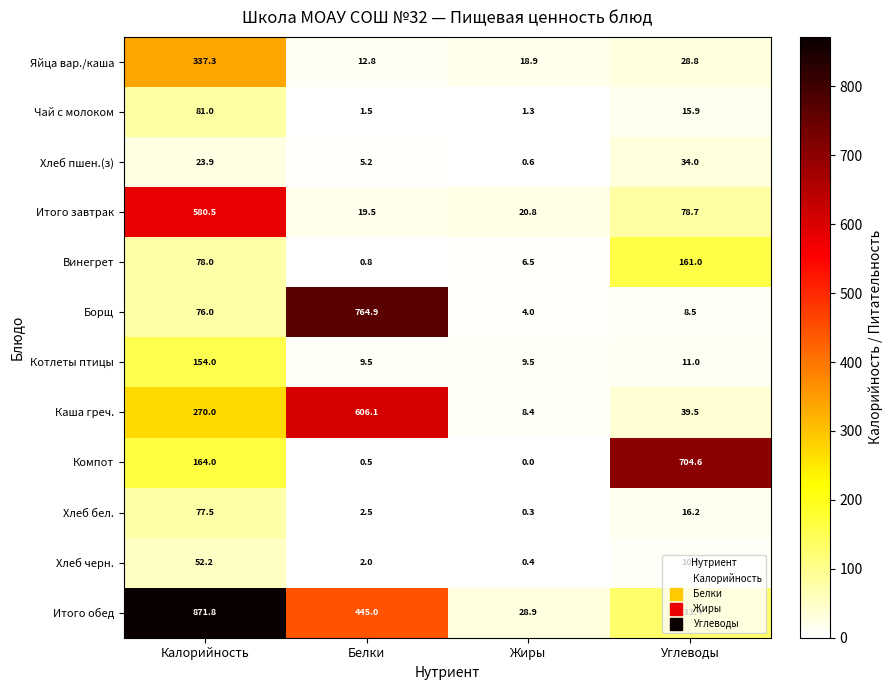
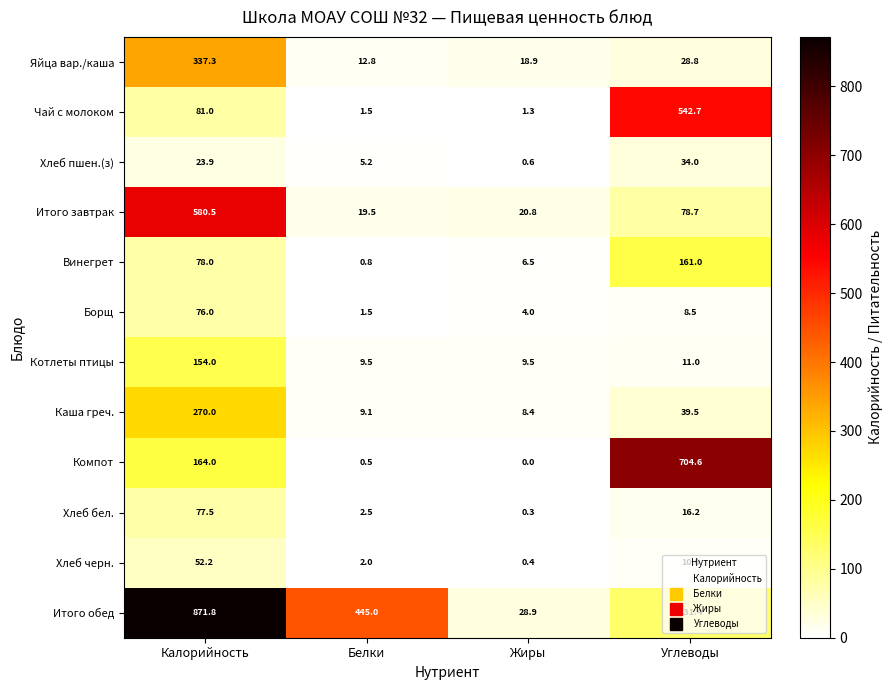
Чай с молоком, Углеводы: 15.9 -> 542.7
Борщ, Белки: 764.9 -> 1.5
Каша греч., Белки: 606.1 -> 9.1
